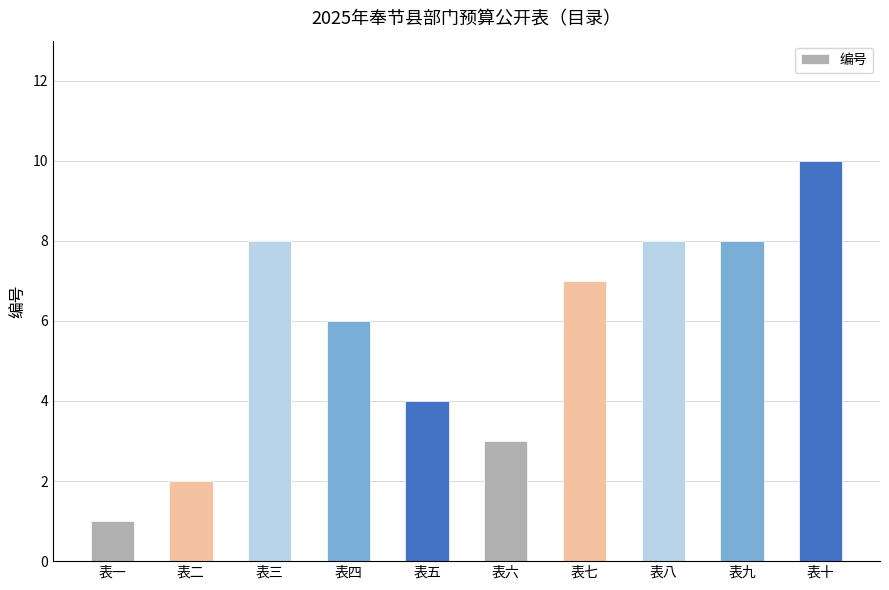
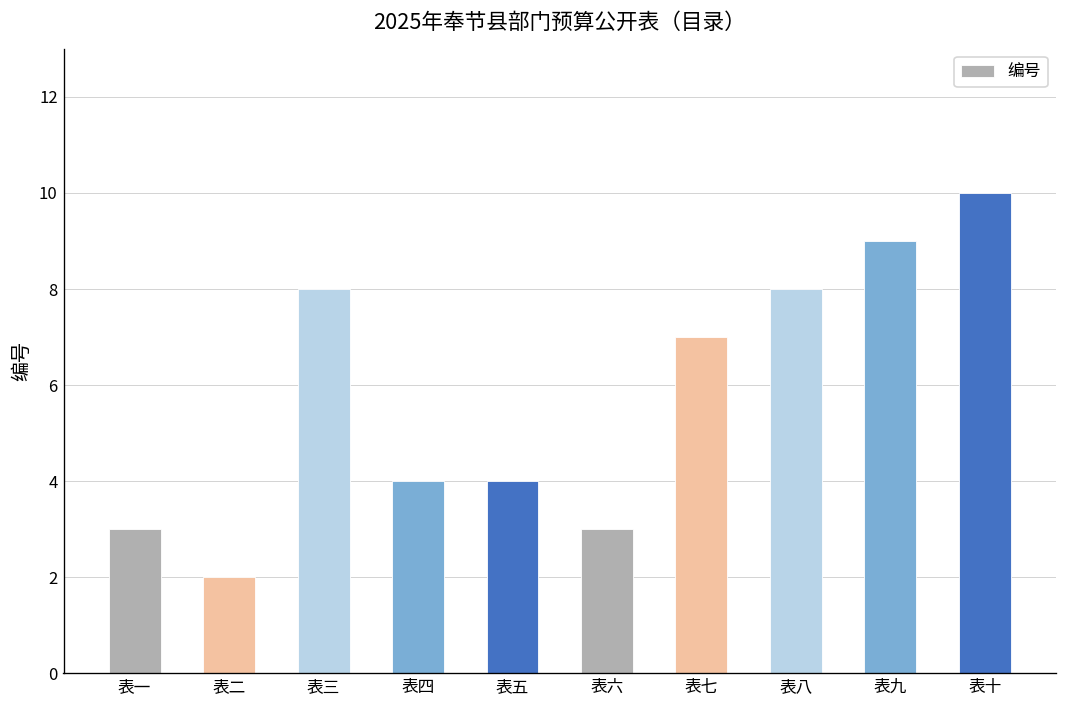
表一: 1 -> 3
表四: 6 -> 4
表九: 8 -> 9
